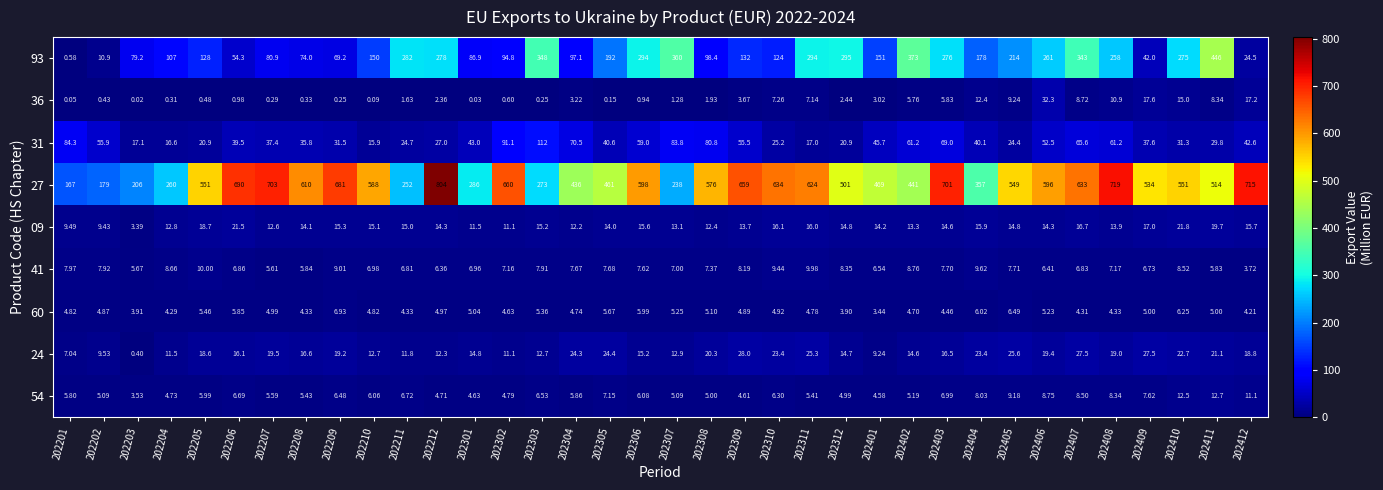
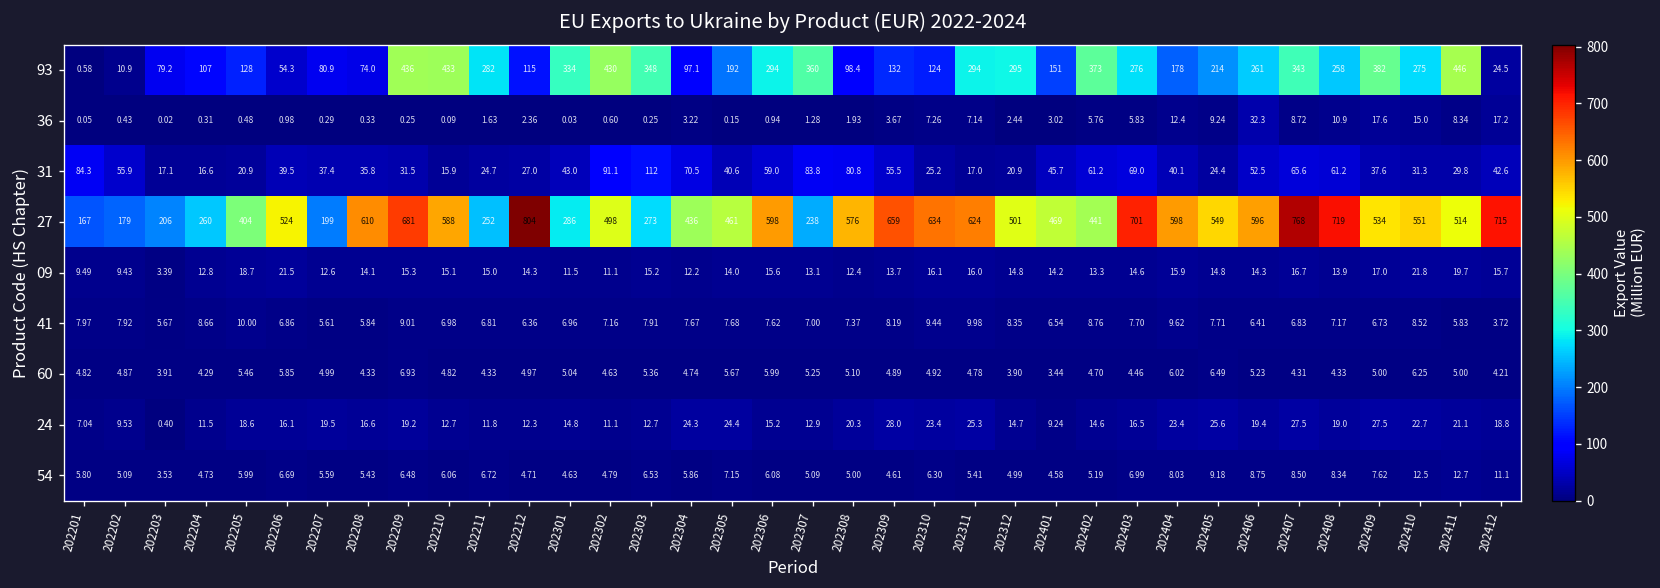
93, 202209: 69.2 -> 436
93, 202210: 150 -> 433
93, 202212: 278 -> 115
93, 202301: 86.9 -> 334
93, 202302: 94.8 -> 430
93, 202409: 42.0 -> 382
27, 202205: 551 -> 404
27, 202206: 690 -> 524
27, 202207: 703 -> 199
27, 202302: 660 -> 498
27, 202404: 357 -> 598
27, 202407: 633 -> 768
